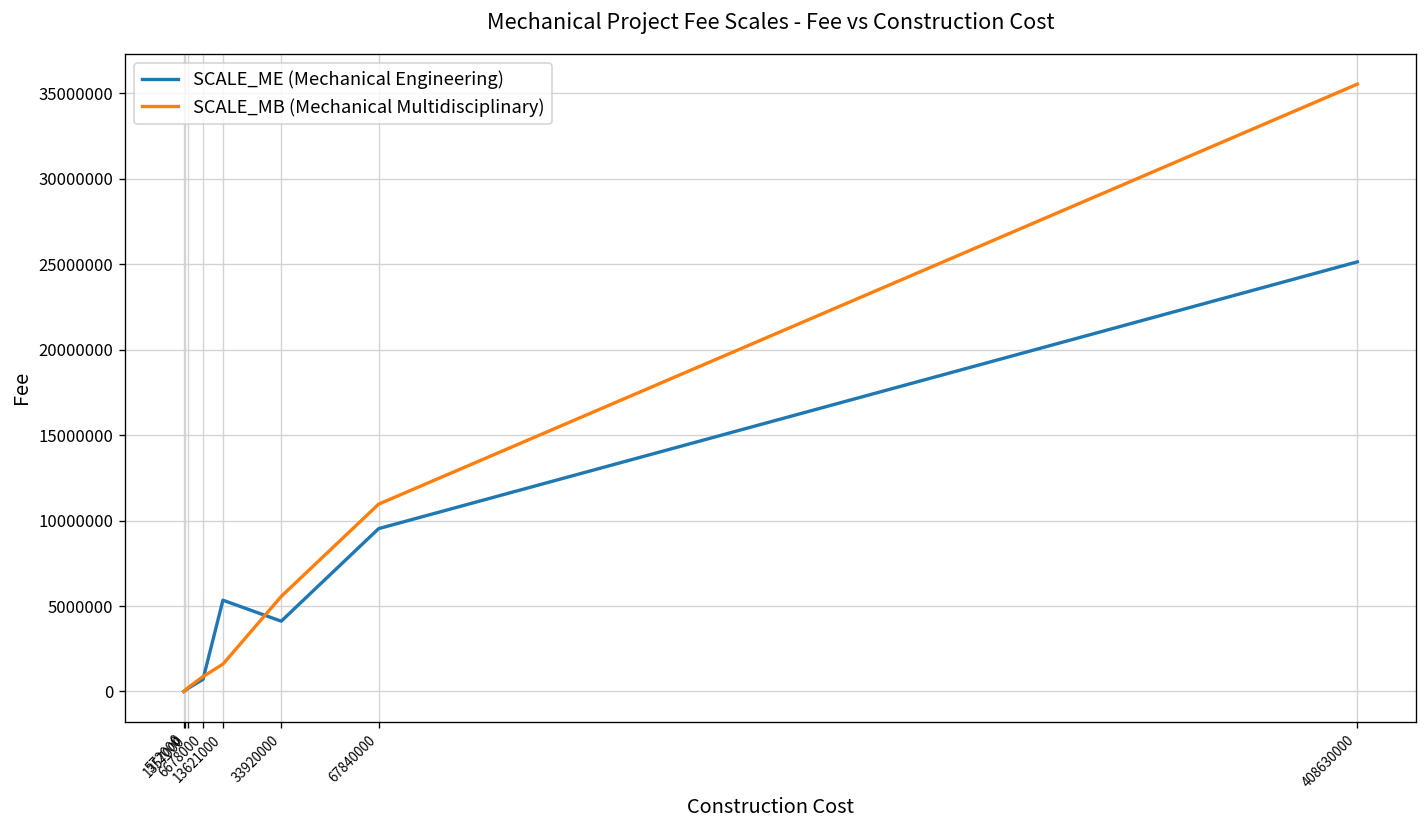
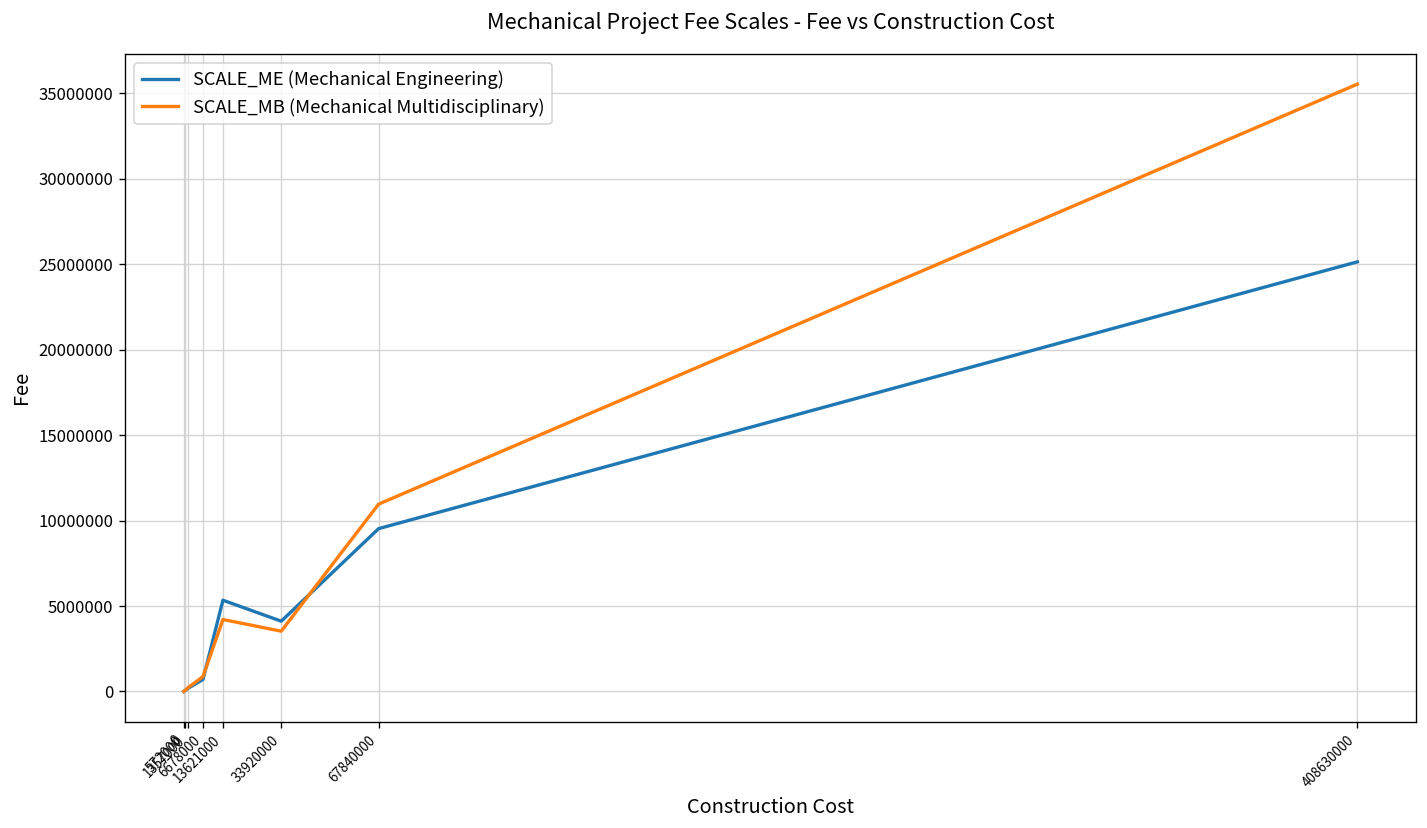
SCALE_MB (Mechanical Multidisciplinary), 13621000: 1600000 -> 4200000
SCALE_MB (Mechanical Multidisciplinary), 33920000: 5600000 -> 3500000
